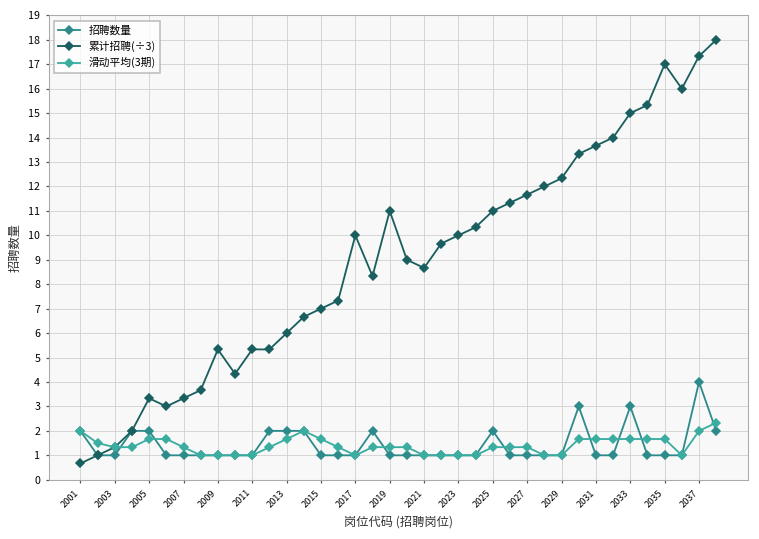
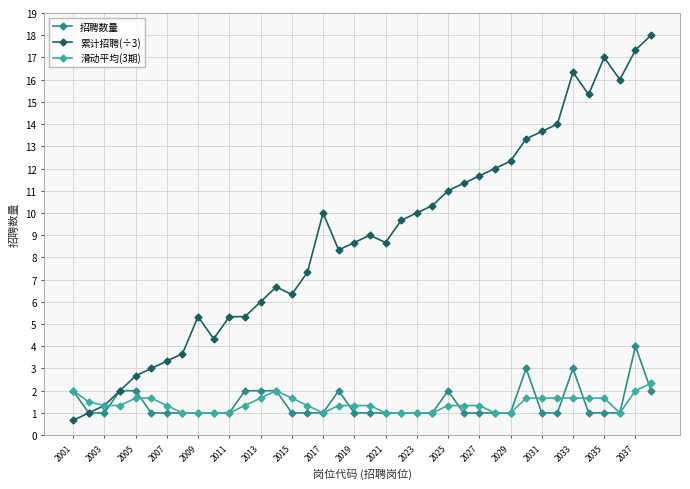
累计招聘(÷3), 2005: 3.3 -> 2.7
累计招聘(÷3), 2015: 7.0 -> 6.3
累计招聘(÷3), 2019: 11.0 -> 8.7
累计招聘(÷3), 2033: 15.0 -> 16.3
